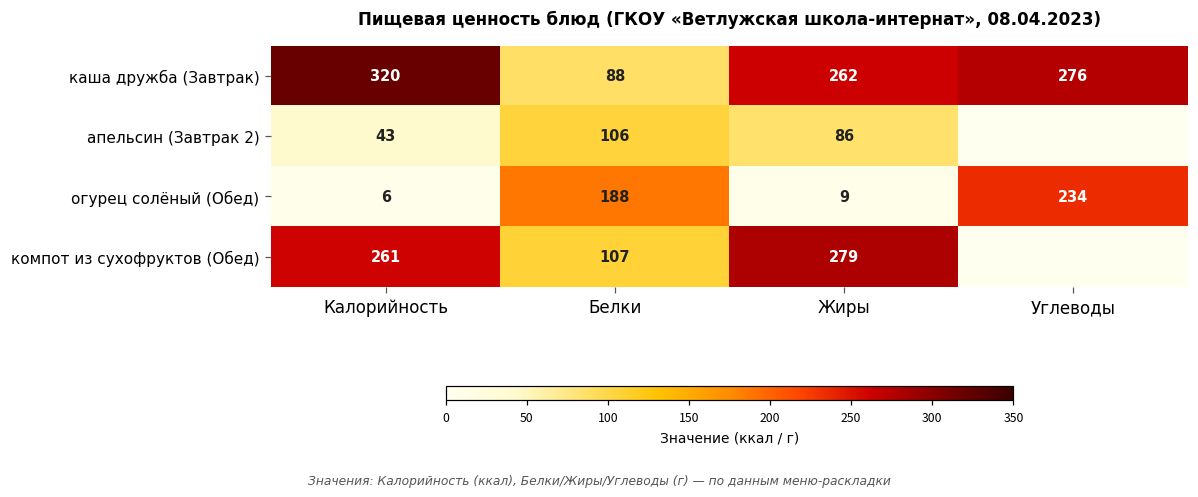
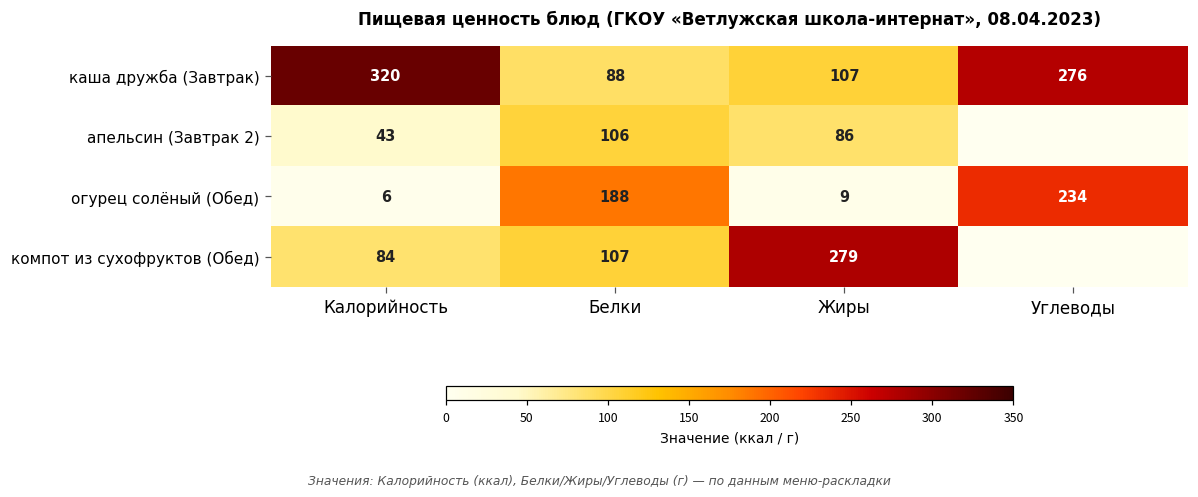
каша дружба (Завтрак), Жиры: 262 -> 107
компот из сухофруктов (Обед), Калорийность: 261 -> 84
